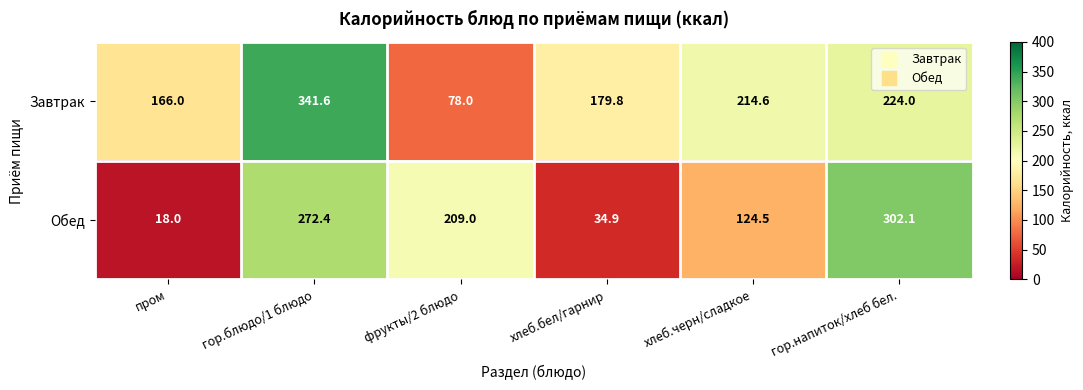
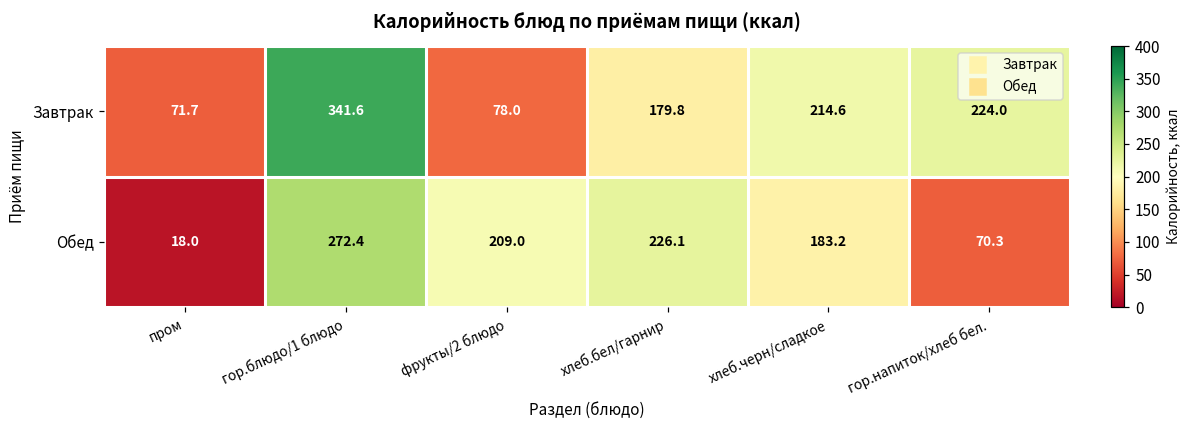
Завтрак, пром: 166.0 -> 71.7
Обед, хлеб.бел/гарнир: 34.9 -> 226.1
Обед, хлеб.черн/сладкое: 124.5 -> 183.2
Обед, гор.напиток/хлеб бел.: 302.1 -> 70.3
